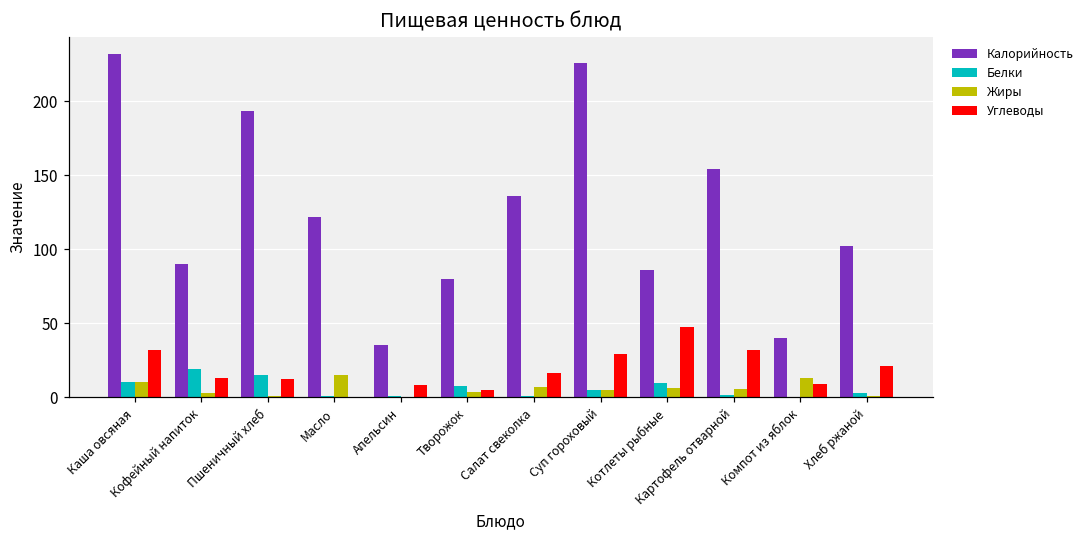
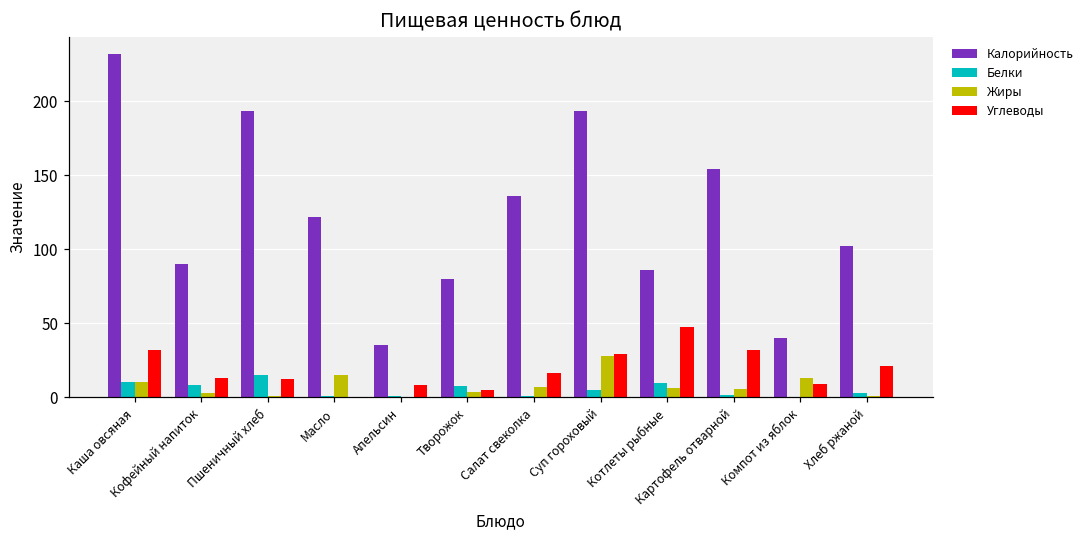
Белки, Кофейный напиток: 19 -> 8
Калорийность, Суп гороховый: 226 -> 193
Жиры, Суп гороховый: 5 -> 28
